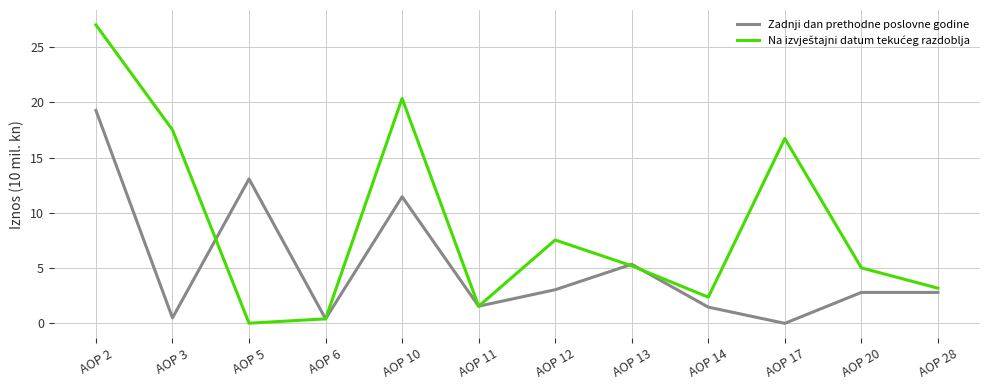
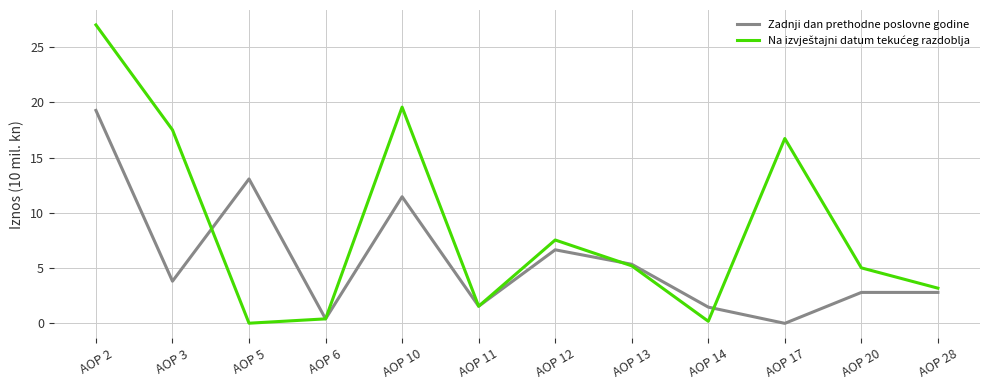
Zadnji dan prethodne poslovne godine, AOP 3: 0.5 -> 3.8
Na izvještajni datum tekućeg razdoblja, AOP 10: 20.4 -> 19.6
Zadnji dan prethodne poslovne godine, AOP 12: 3.1 -> 6.7
Na izvještajni datum tekućeg razdoblja, AOP 14: 2.4 -> 0.2
